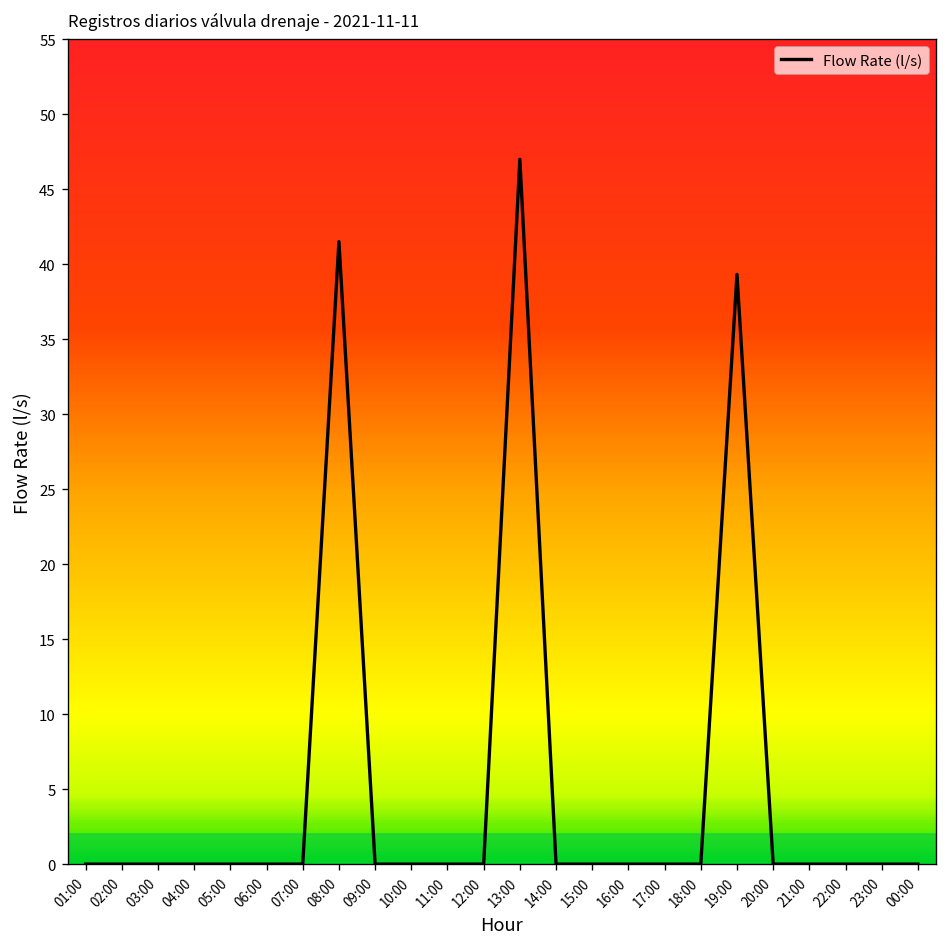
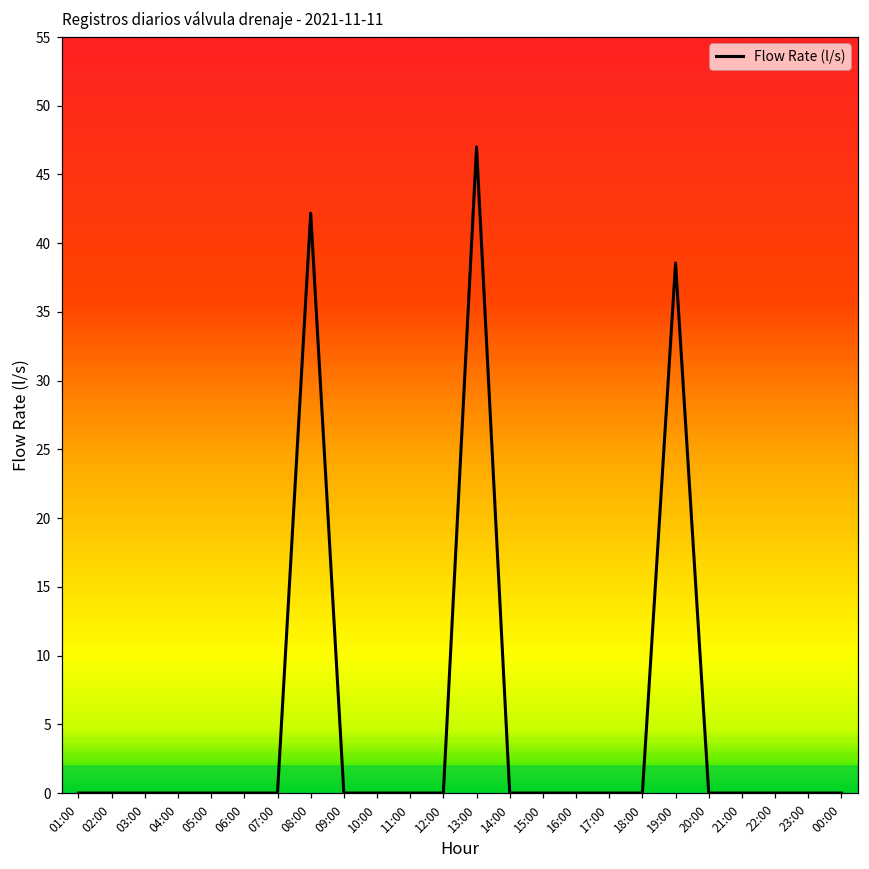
08:00: 41.5 -> 42.2
19:00: 39.3 -> 38.6
